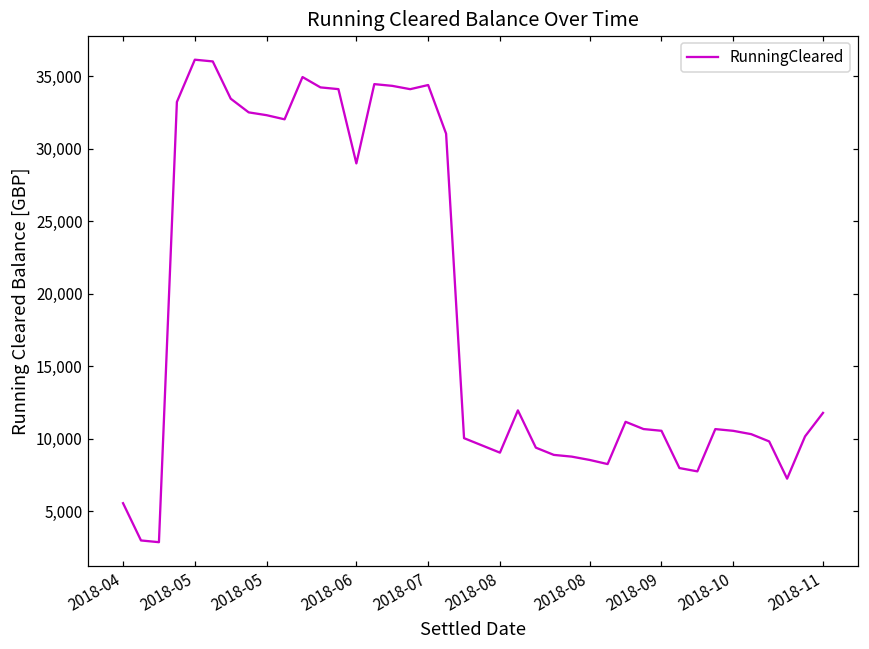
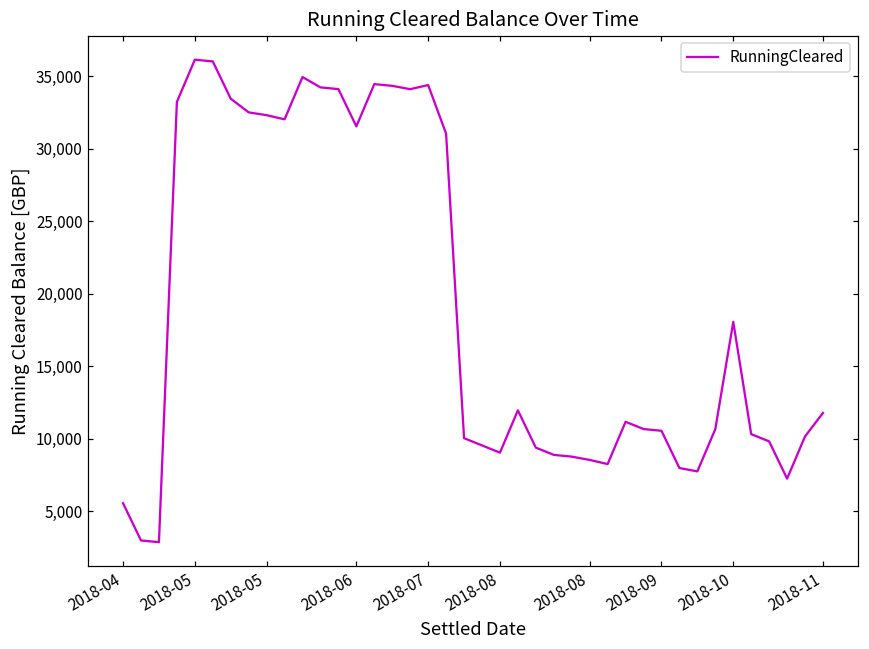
2018-06: 29,000 -> 31,500
2018-10: 10,500 -> 18,100
